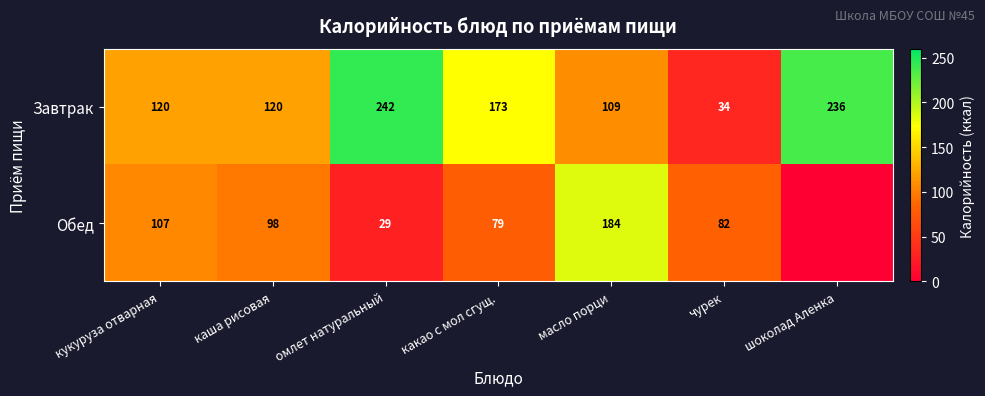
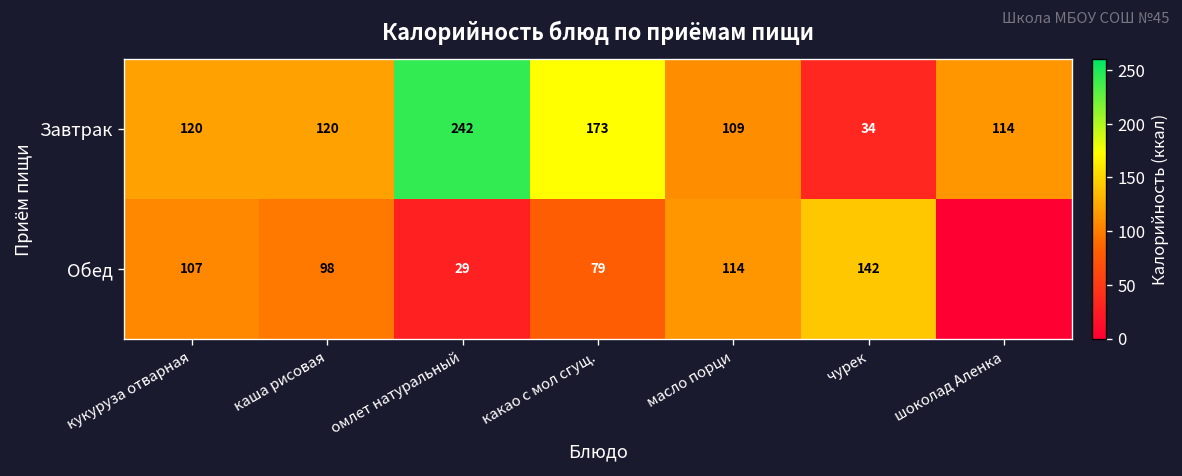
Завтрак, шоколад Аленка: 236 -> 114
Обед, масло порци: 184 -> 114
Обед, чурек: 82 -> 142
